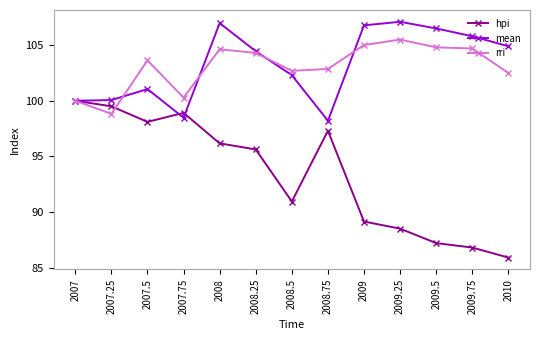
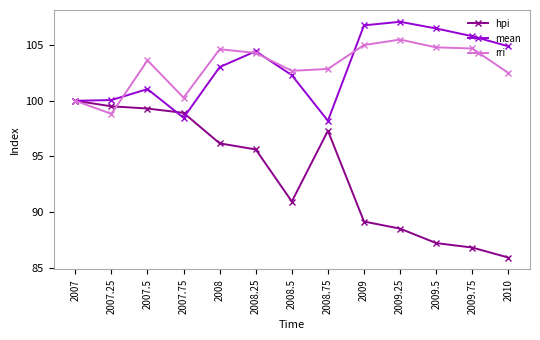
hpi, 2007.5: 98.1 -> 99.3
mean, 2008: 107.0 -> 103.0
